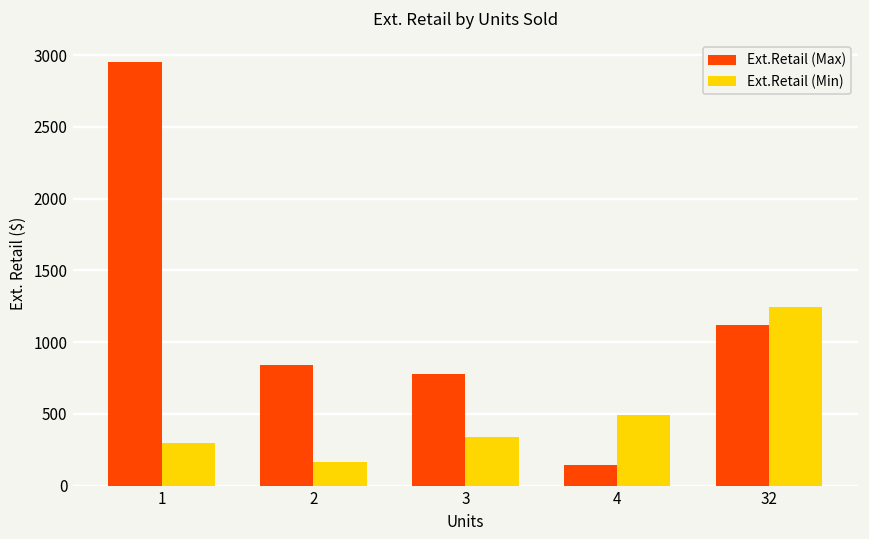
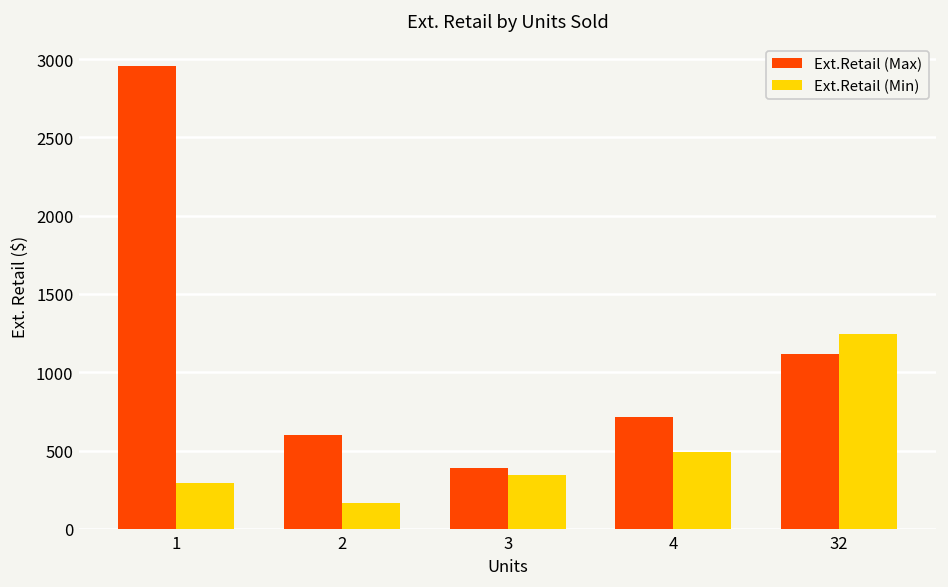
Ext.Retail (Max), 2: 840 -> 600
Ext.Retail (Max), 3: 780 -> 390
Ext.Retail (Max), 4: 150 -> 720
